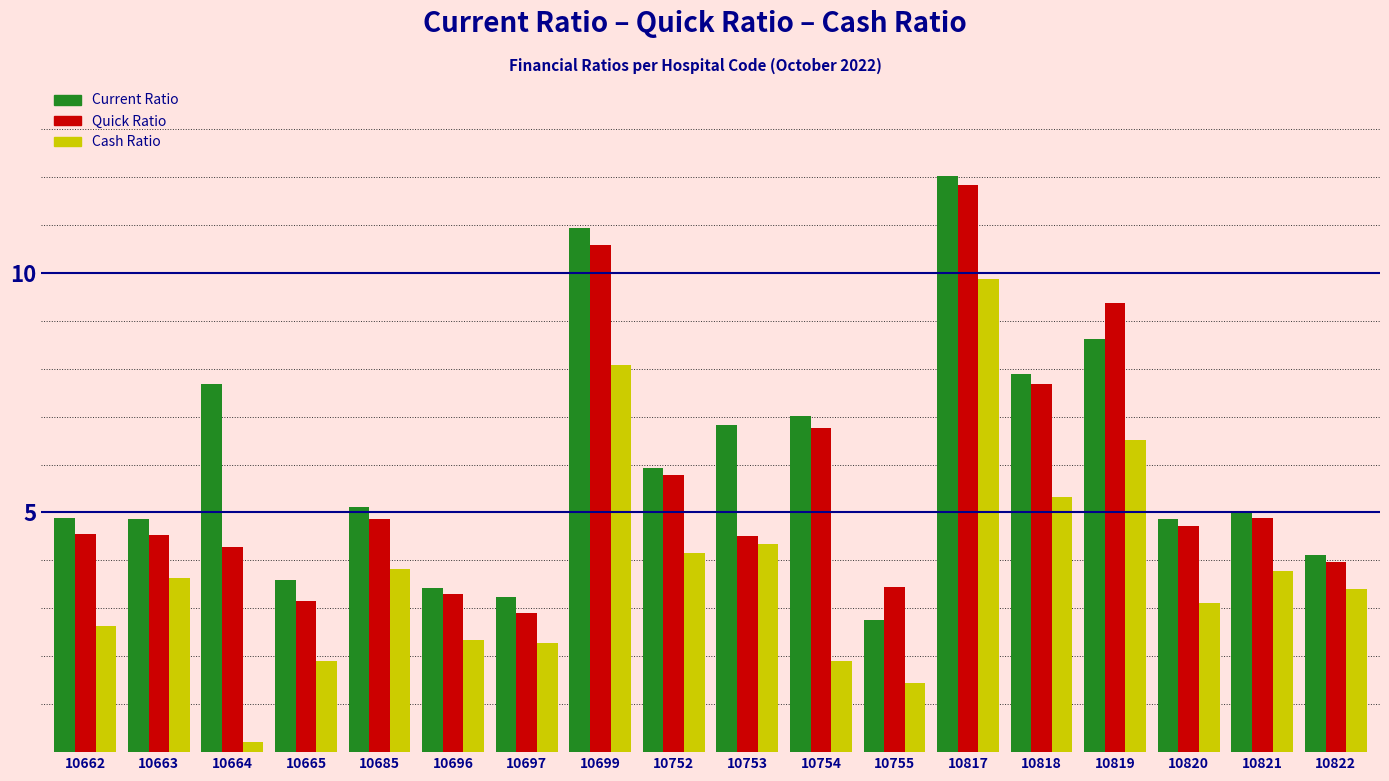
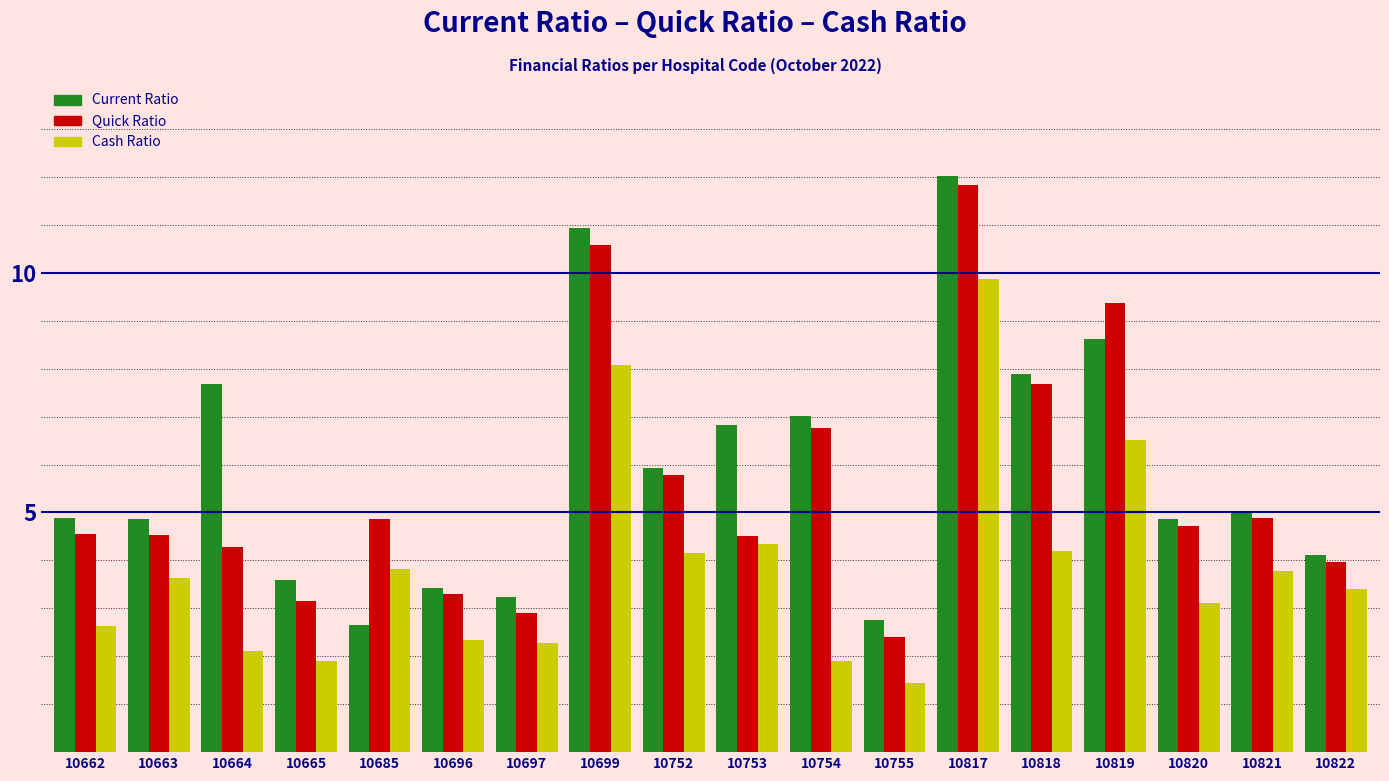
Cash Ratio, 10664: 0.2 -> 2.1
Current Ratio, 10685: 5.1 -> 2.7
Quick Ratio, 10755: 3.4 -> 2.4
Cash Ratio, 10818: 5.3 -> 4.2
